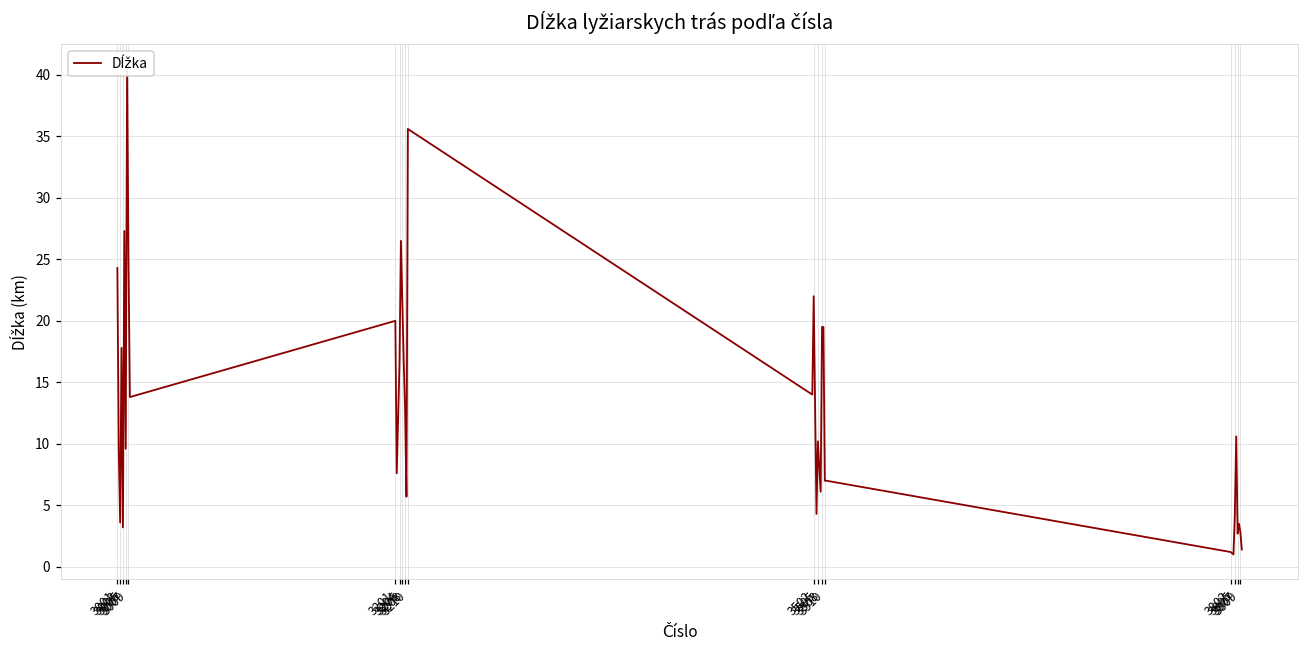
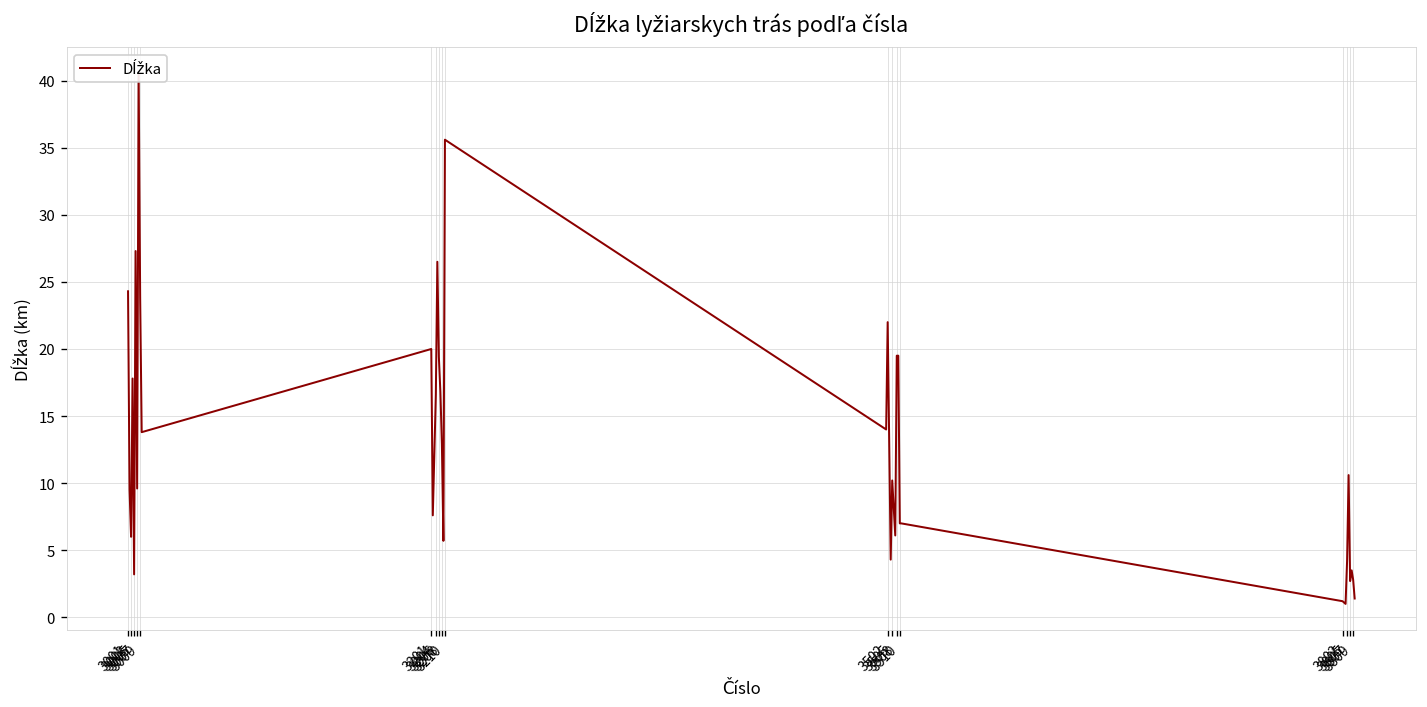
3003: 3.6 -> 6.0
3009: 25.0 -> 23.8
3206: 21.7 -> 19.4
